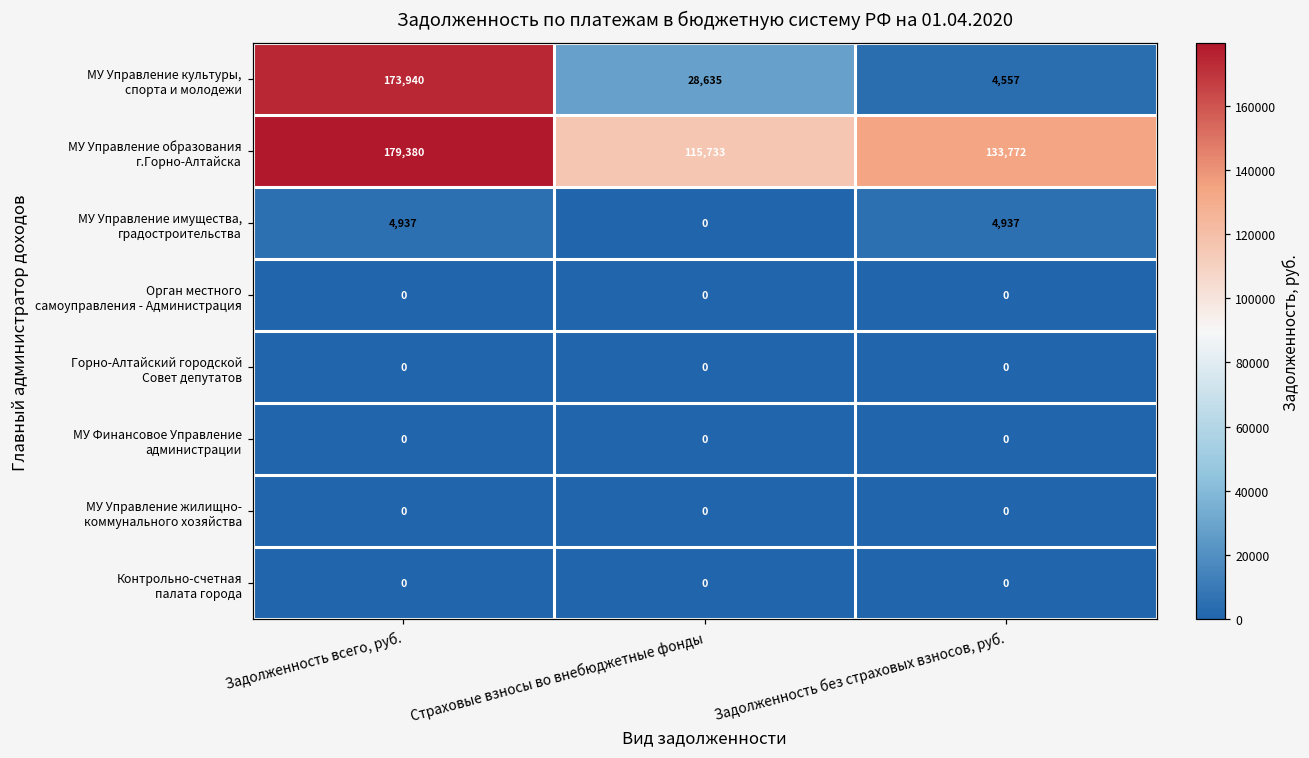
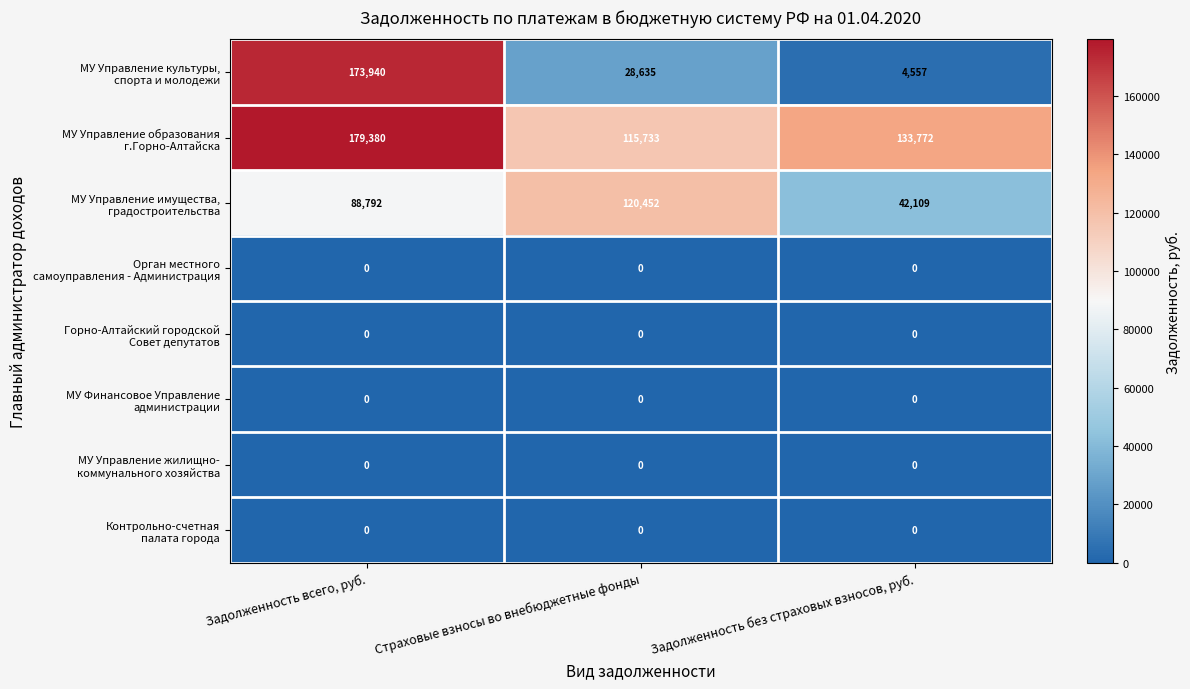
МУ Управление имущества, градостроительства, Задолженность всего, руб.: 4,937 -> 88,792
МУ Управление имущества, градостроительства, Страховые взносы во внебюджетные фонды: 0 -> 120,452
МУ Управление имущества, градостроительства, Задолженность без страховых взносов, руб.: 4,937 -> 42,109
